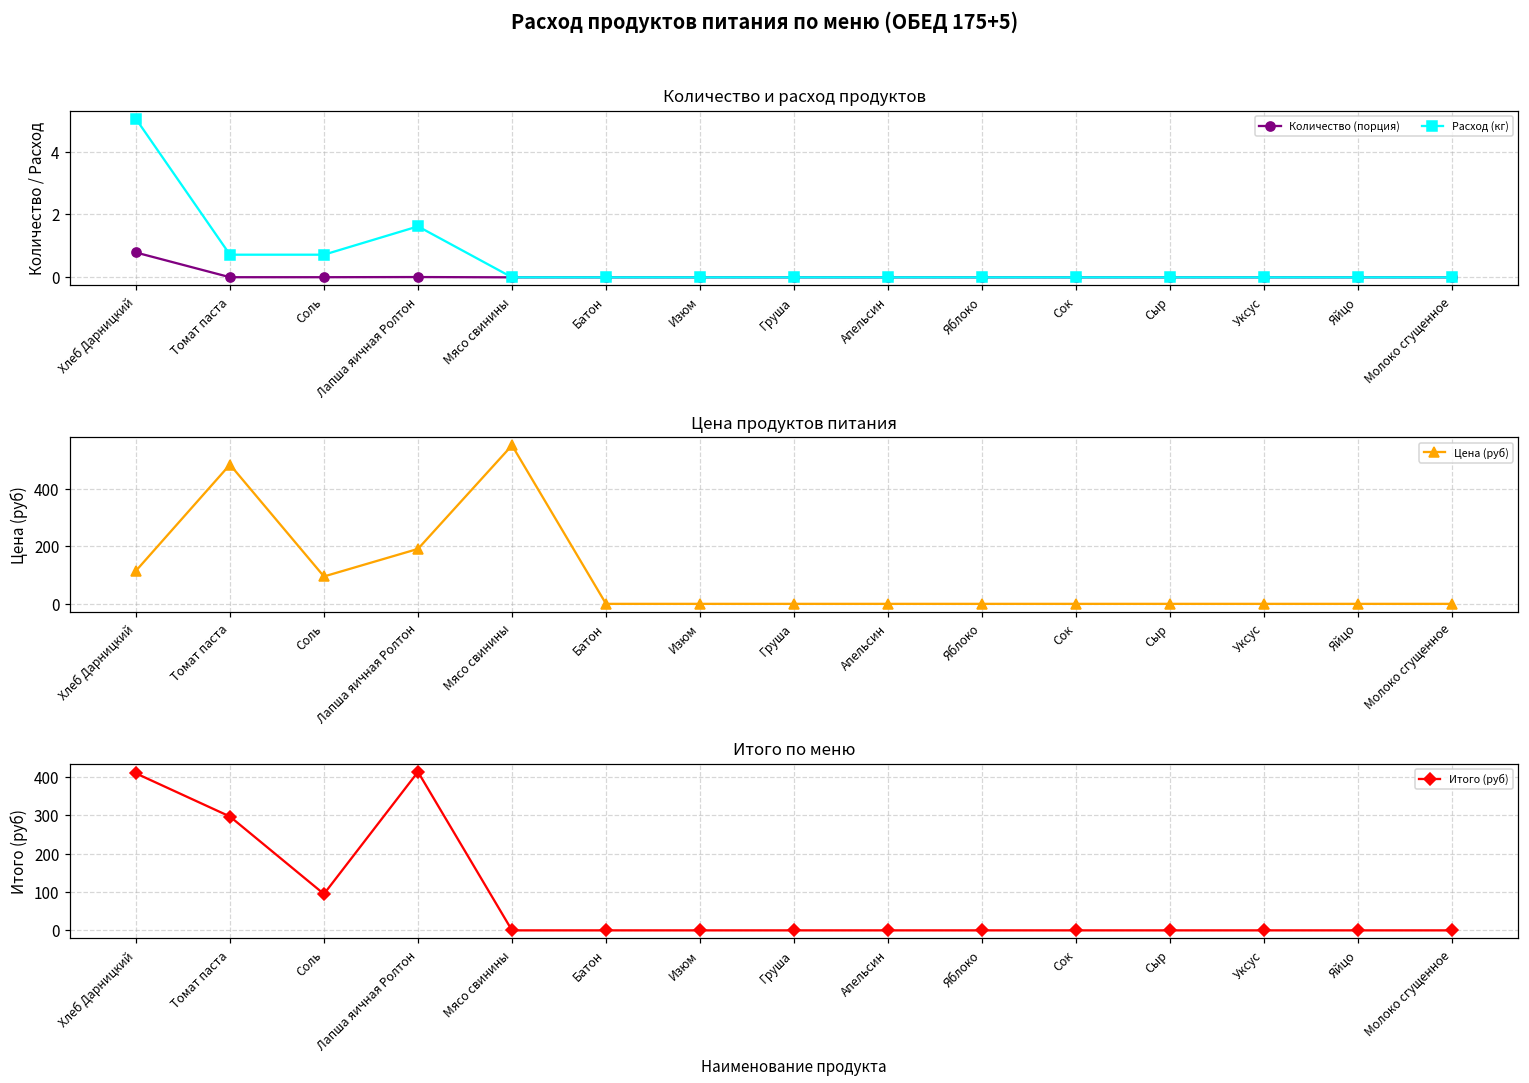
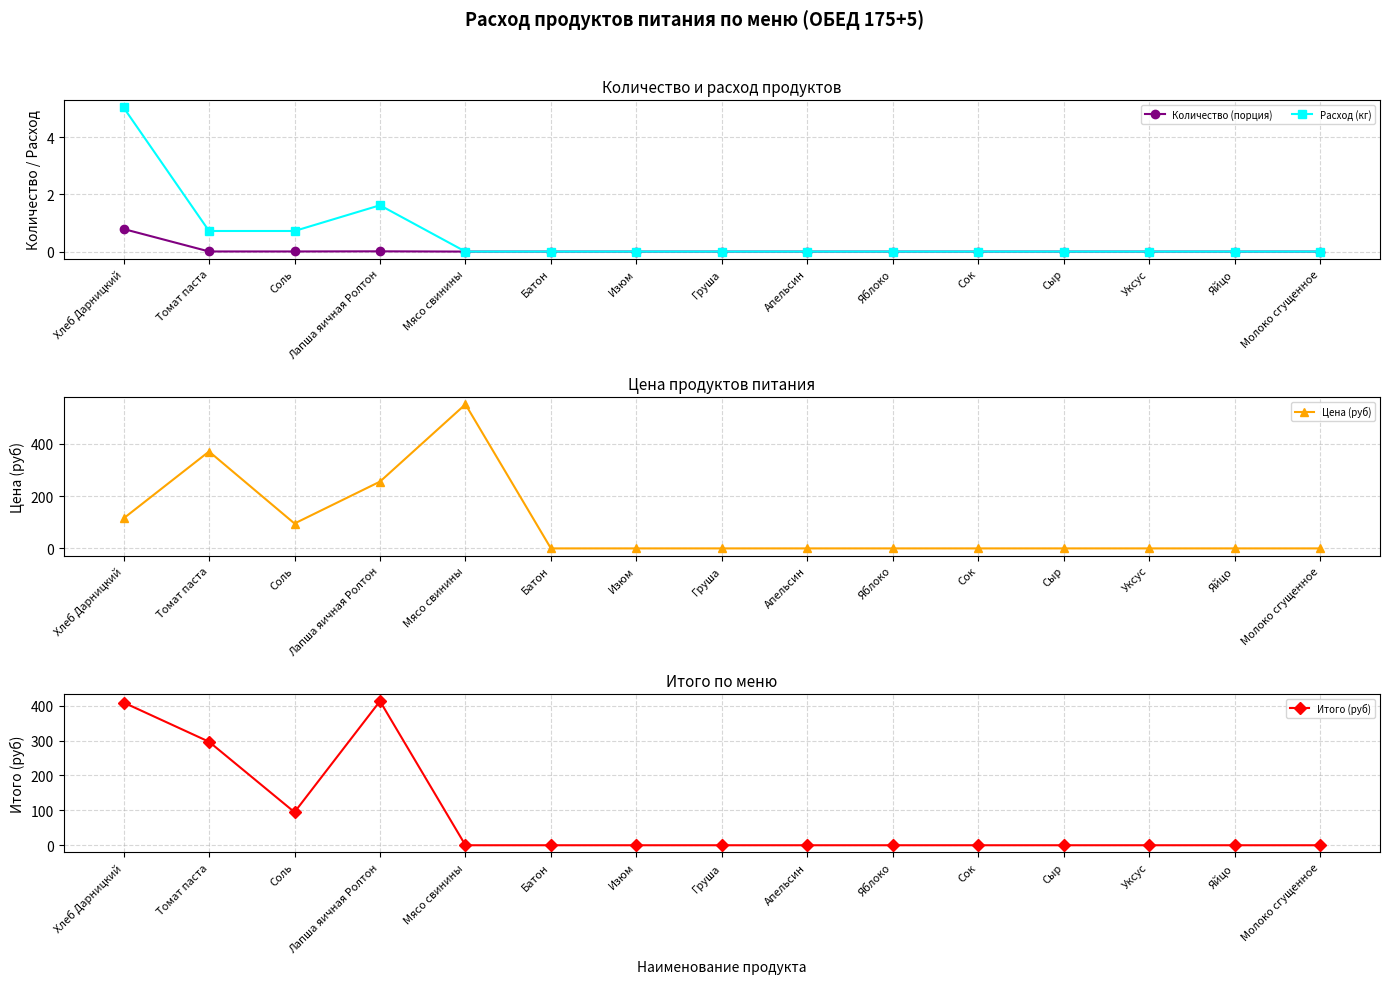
Цена продуктов питания, Томат паста: 480 -> 370
Цена продуктов питания, Лапша яичная Ролтон: 190 -> 250
